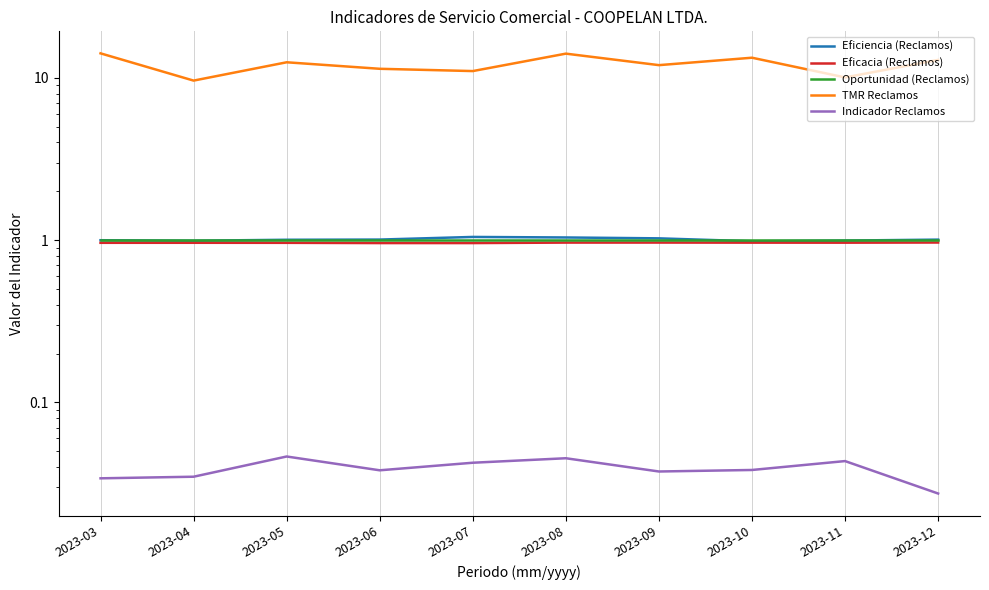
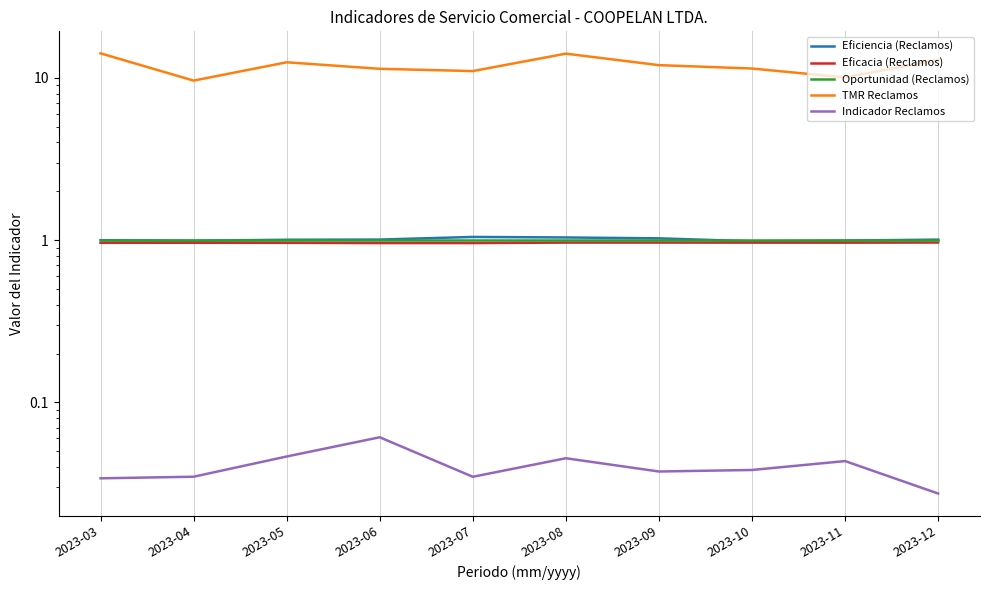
Indicador Reclamos, 2023-06: 0.038 -> 0.061
Indicador Reclamos, 2023-07: 0.042 -> 0.035
TMR Reclamos, 2023-10: 13 -> 11
